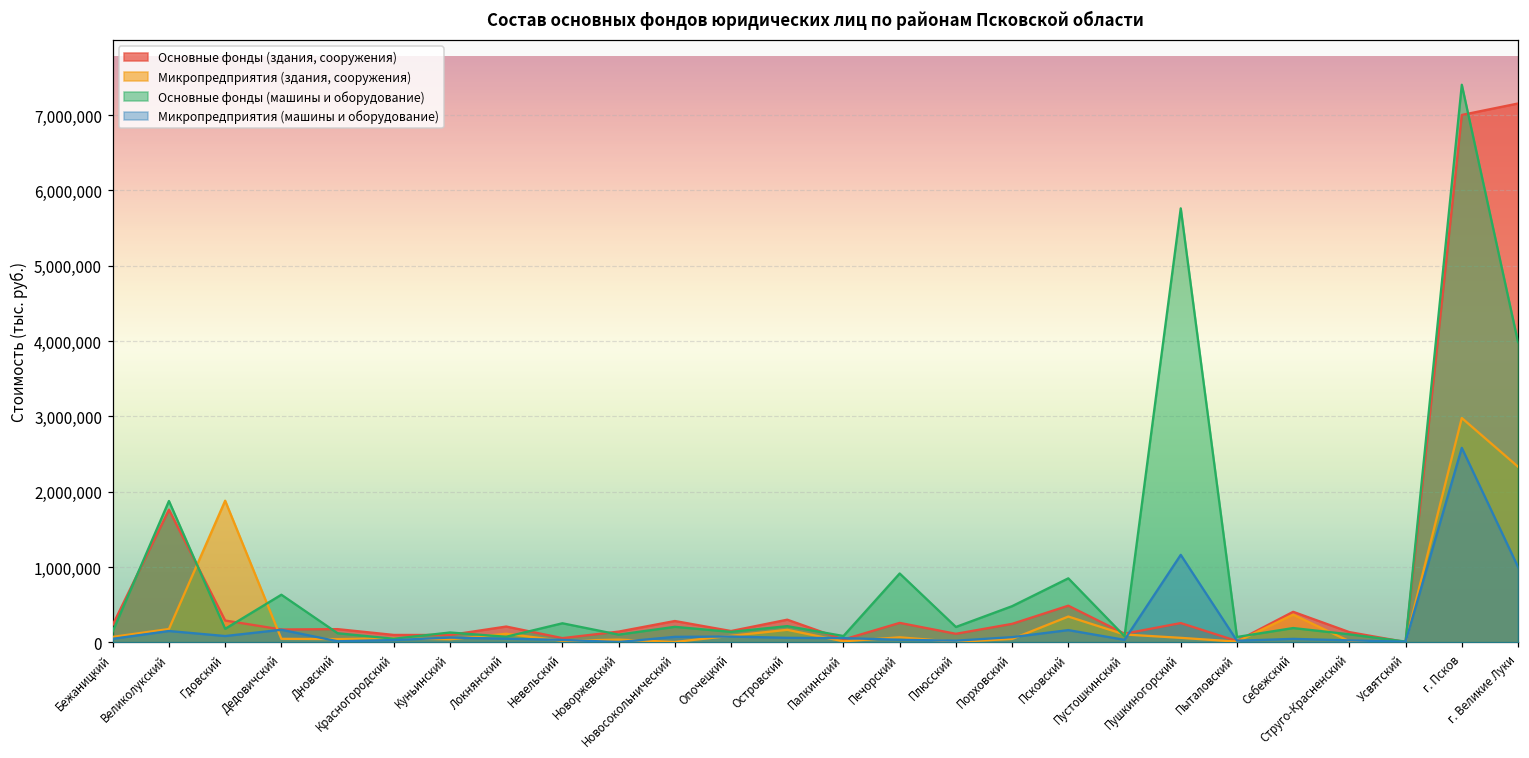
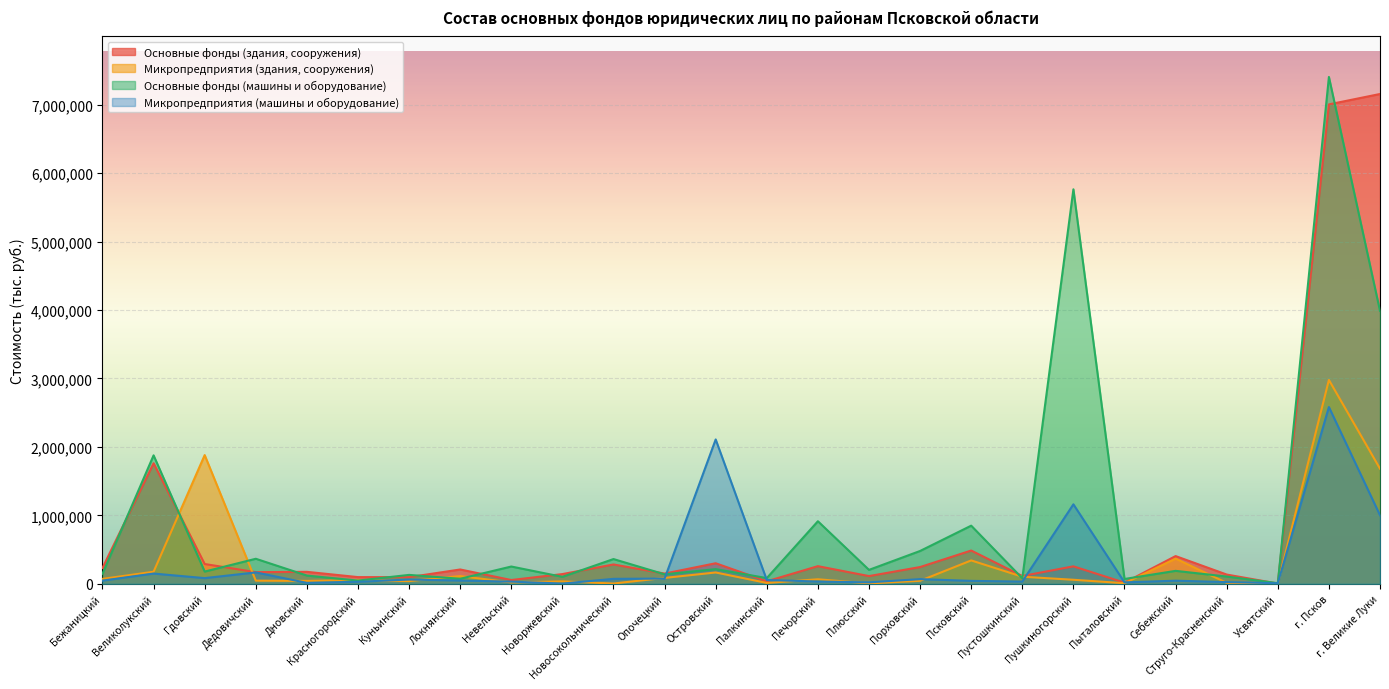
Основные фонды (машины и оборудование), Дедовичский: 600,000 -> 400,000
Основные фонды (машины и оборудование), Новосокольнический: 200,000 -> 400,000
Микропредприятия (машины и оборудование), Островский: 100,000 -> 2,100,000
Микропредприятия (машины и оборудование), Псковский: 200,000 -> 0
Микропредприятия (здания, сооружения), г. Великие Луки: 2,300,000 -> 1,700,000
